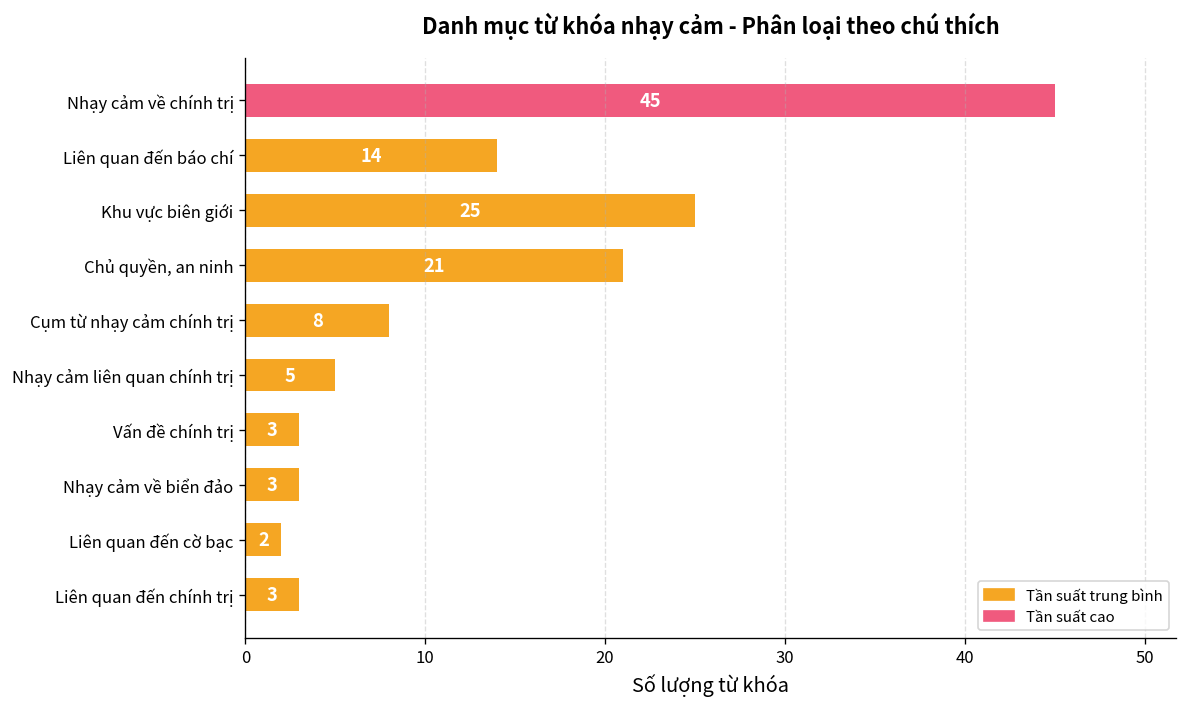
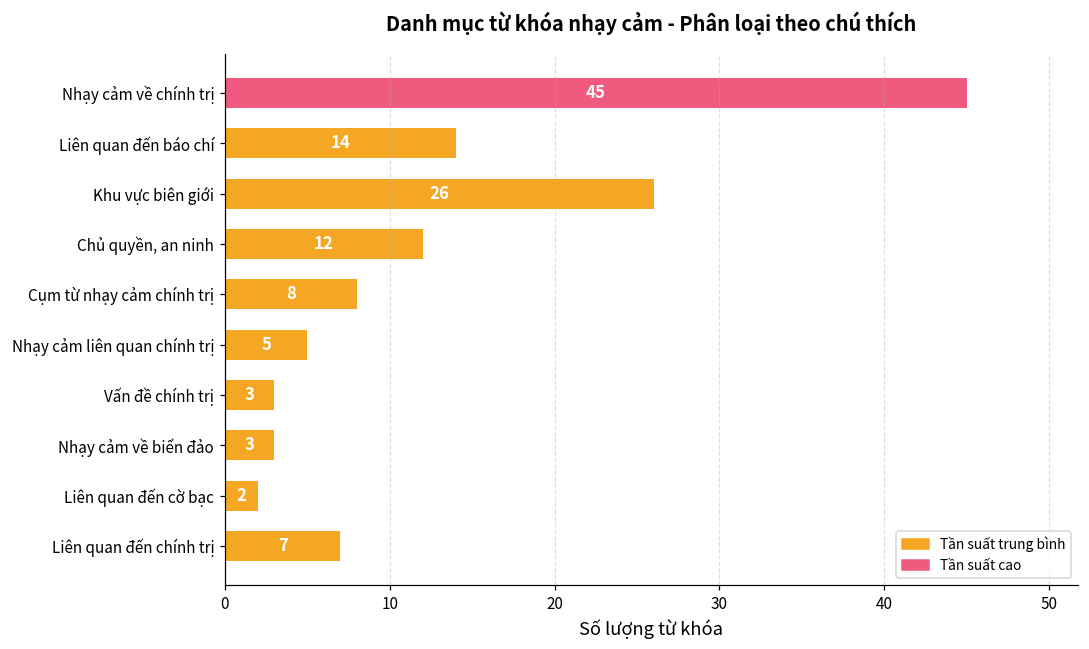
Khu vực biên giới: 25 -> 26
Chủ quyền, an ninh: 21 -> 12
Liên quan đến chính trị: 3 -> 7
